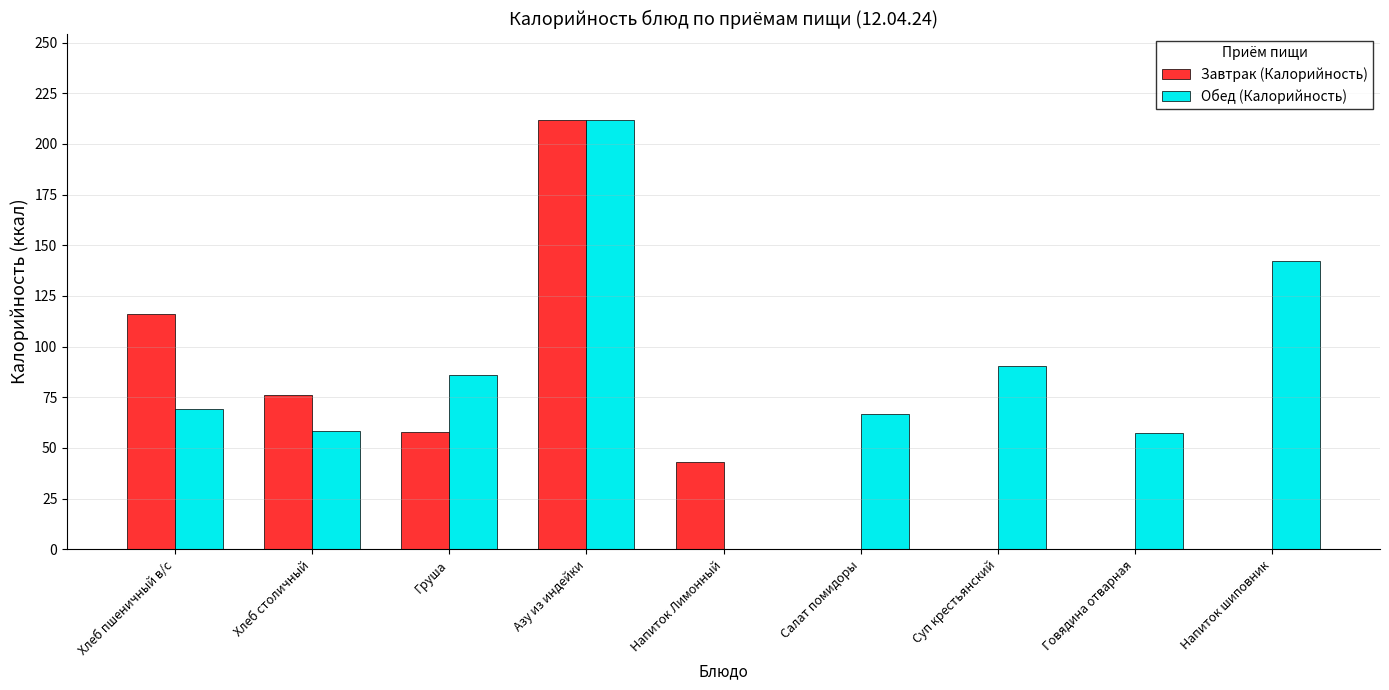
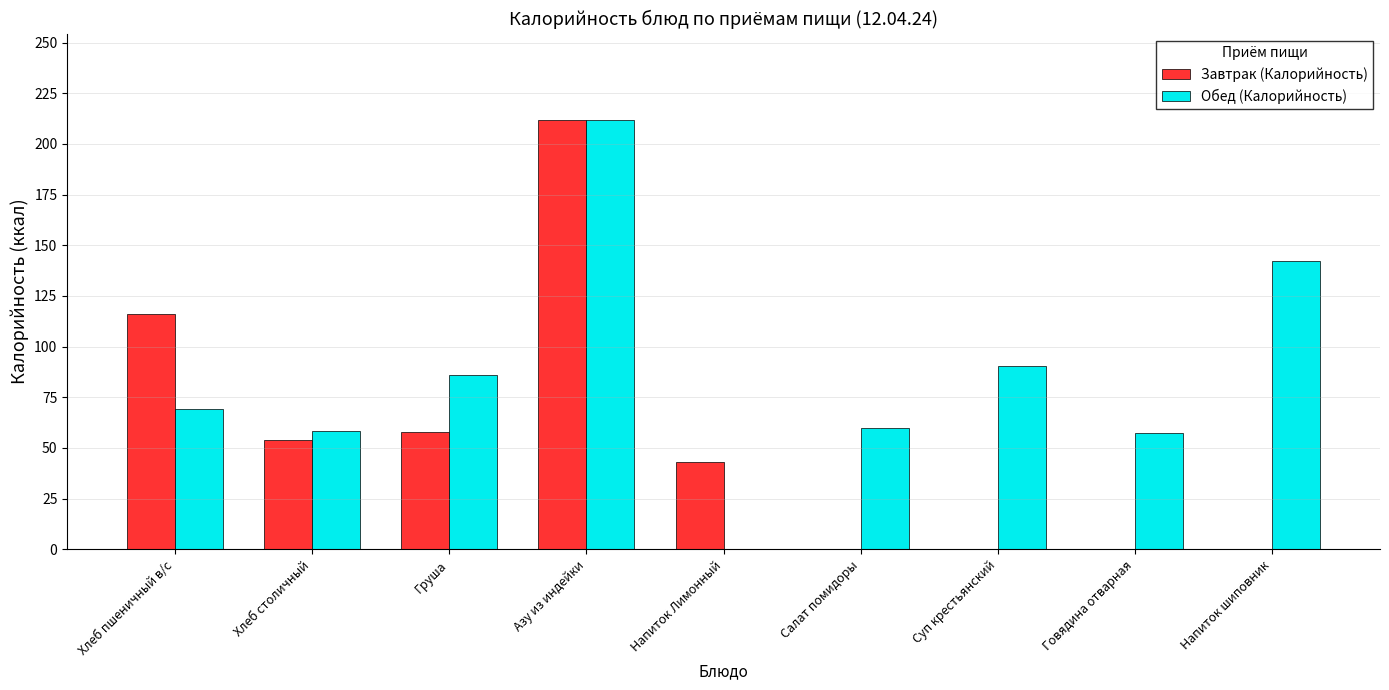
Завтрак (Калорийность), Хлеб столичный: 76 -> 54
Обед (Калорийность), Салат помидоры: 67 -> 60
